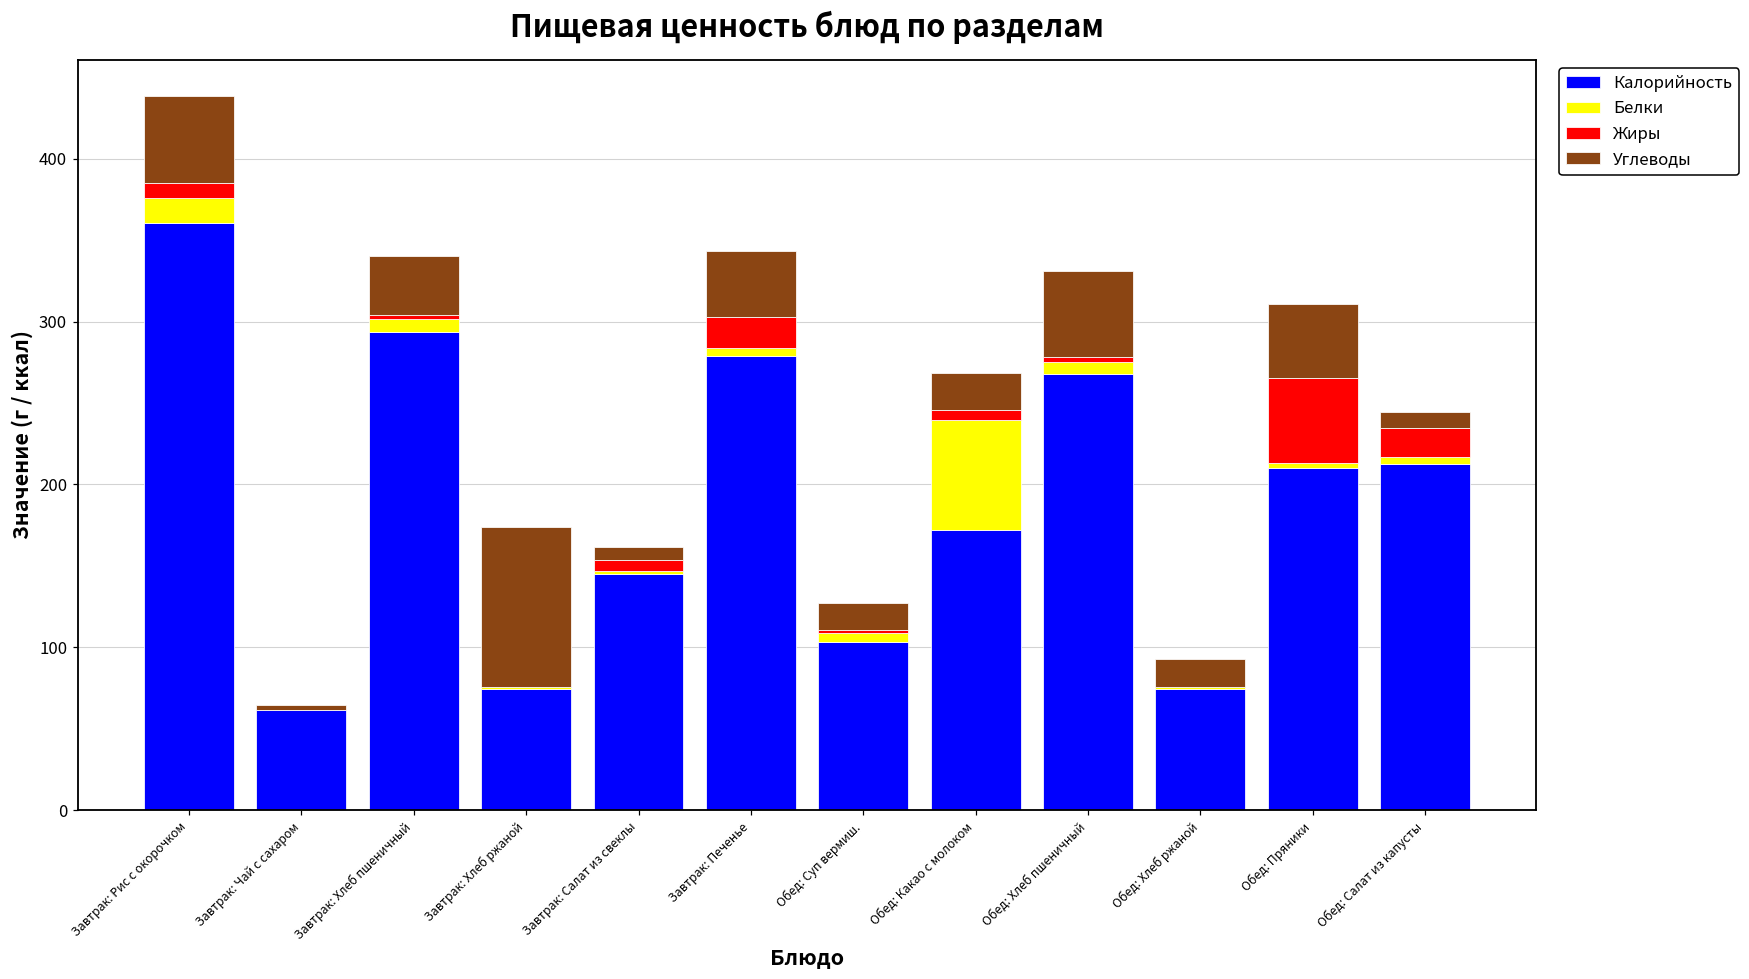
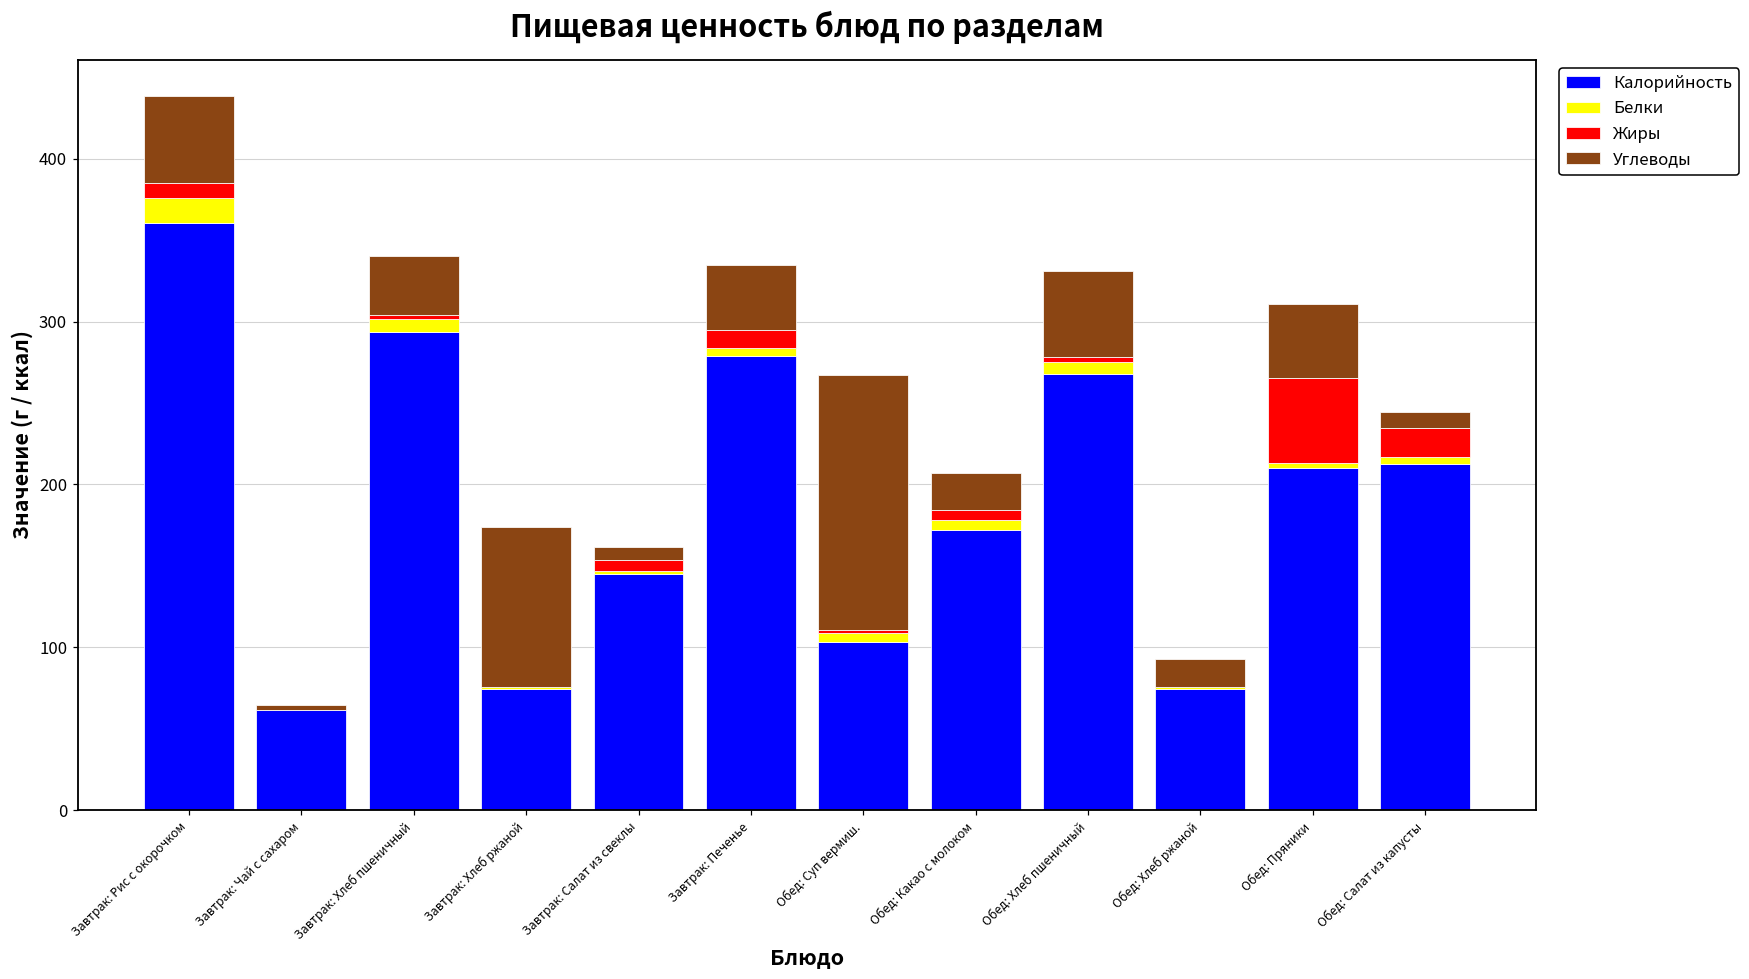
Жиры, Завтрак: Печенье: 20 -> 11
Углеводы, Обед: Суп вермиш.: 17 -> 157
Белки, Обед: Какао с молоком: 68 -> 6
